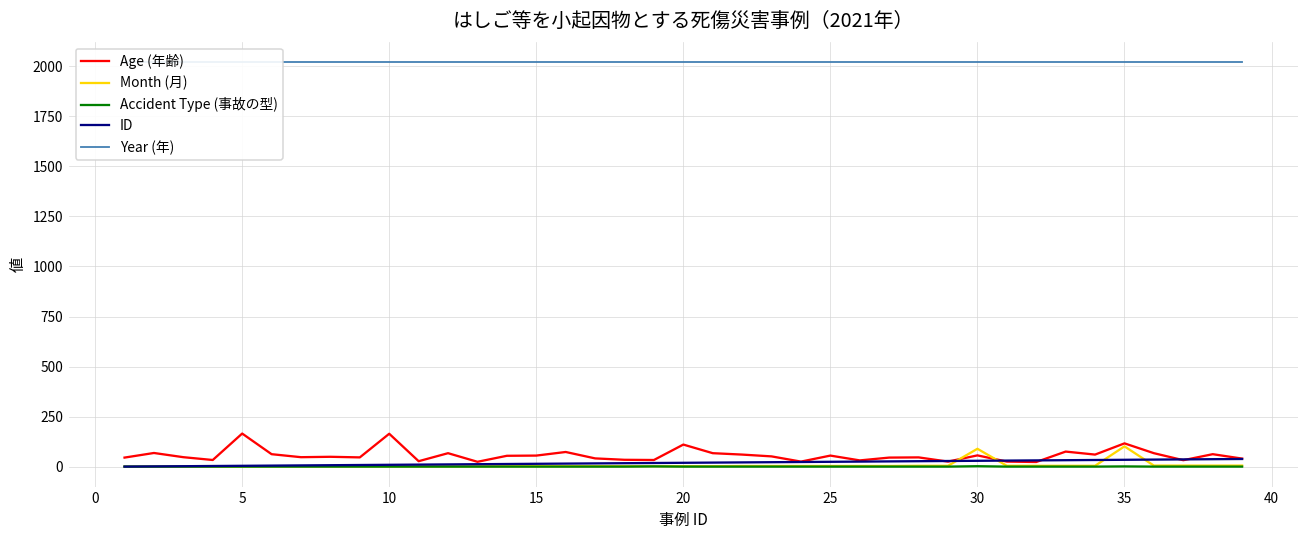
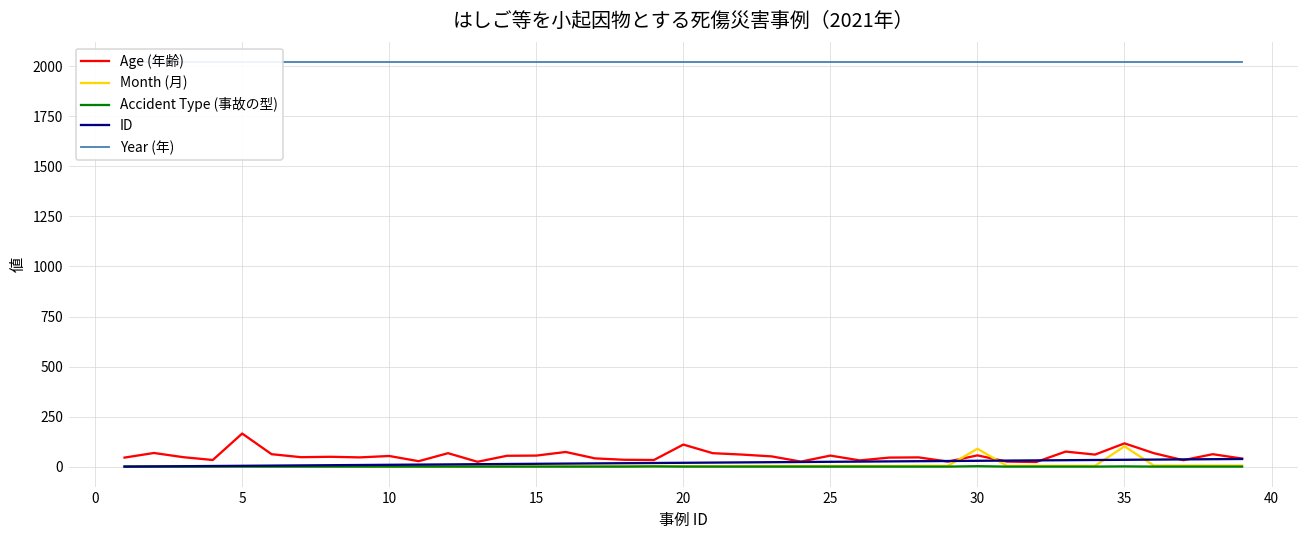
Age (年齢), 10: 170 -> 50
